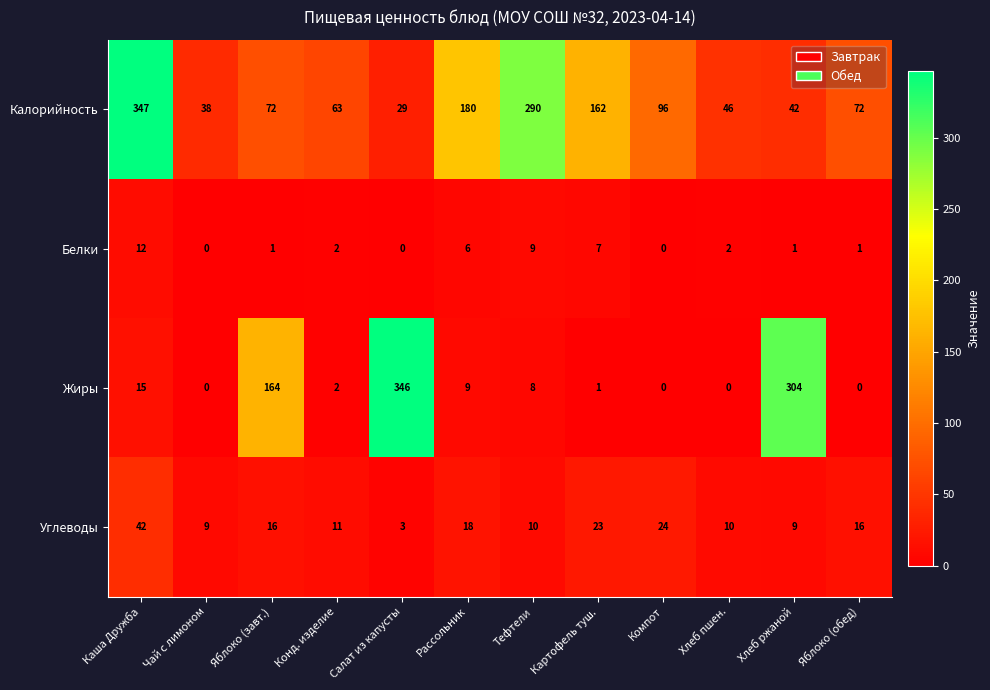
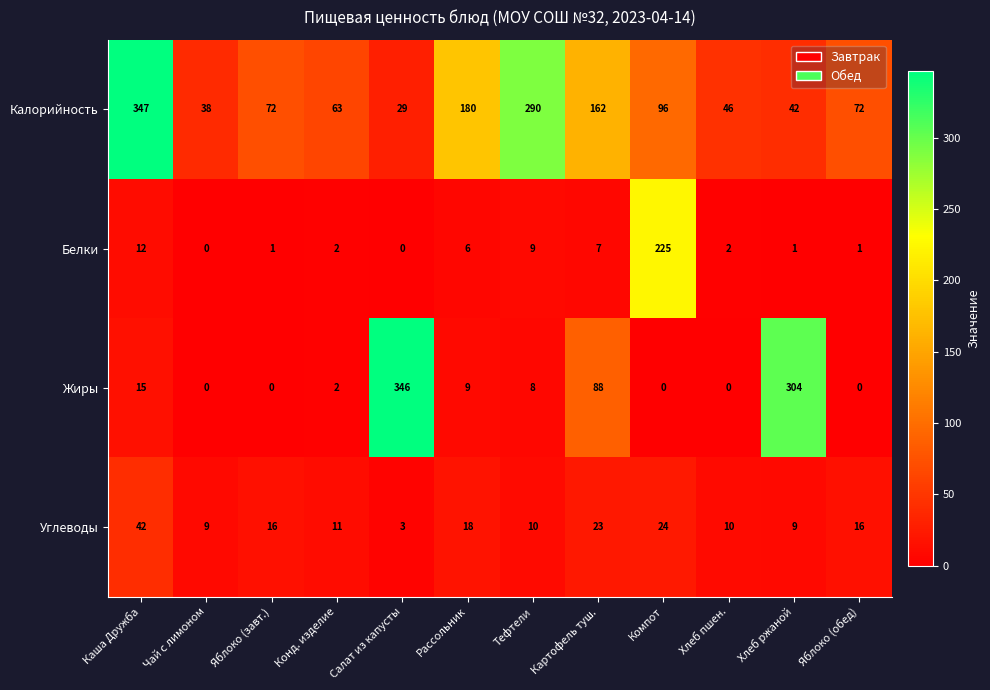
Белки, Компот: 0 -> 225
Жиры, Яблоко (завт.): 164 -> 0
Жиры, Картофель туш.: 1 -> 88
